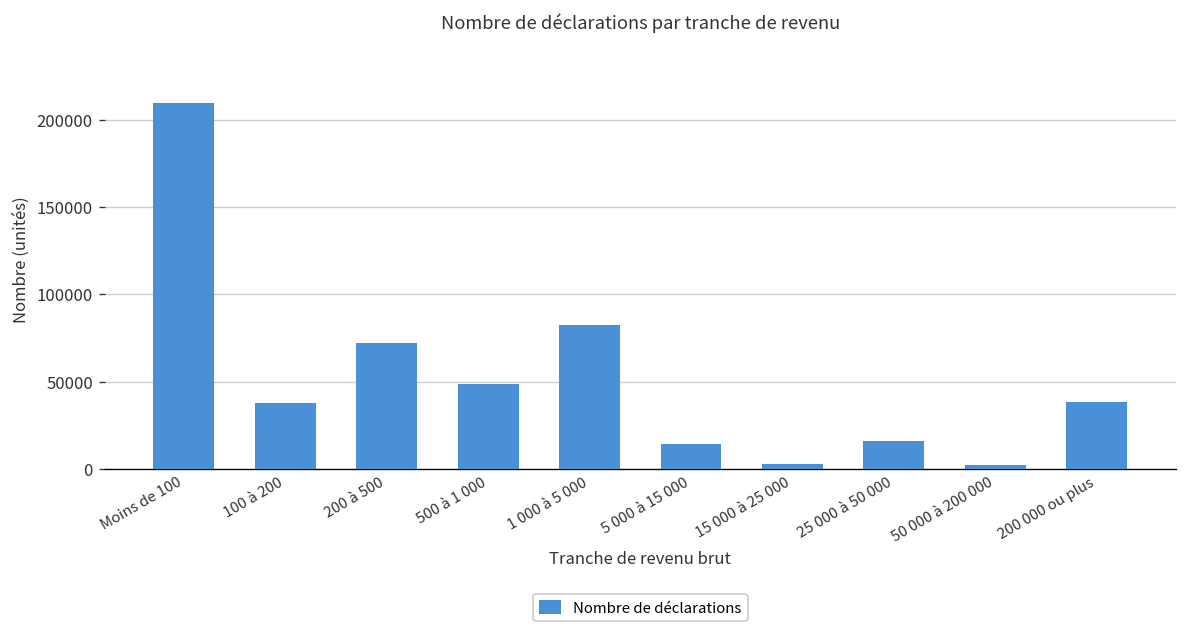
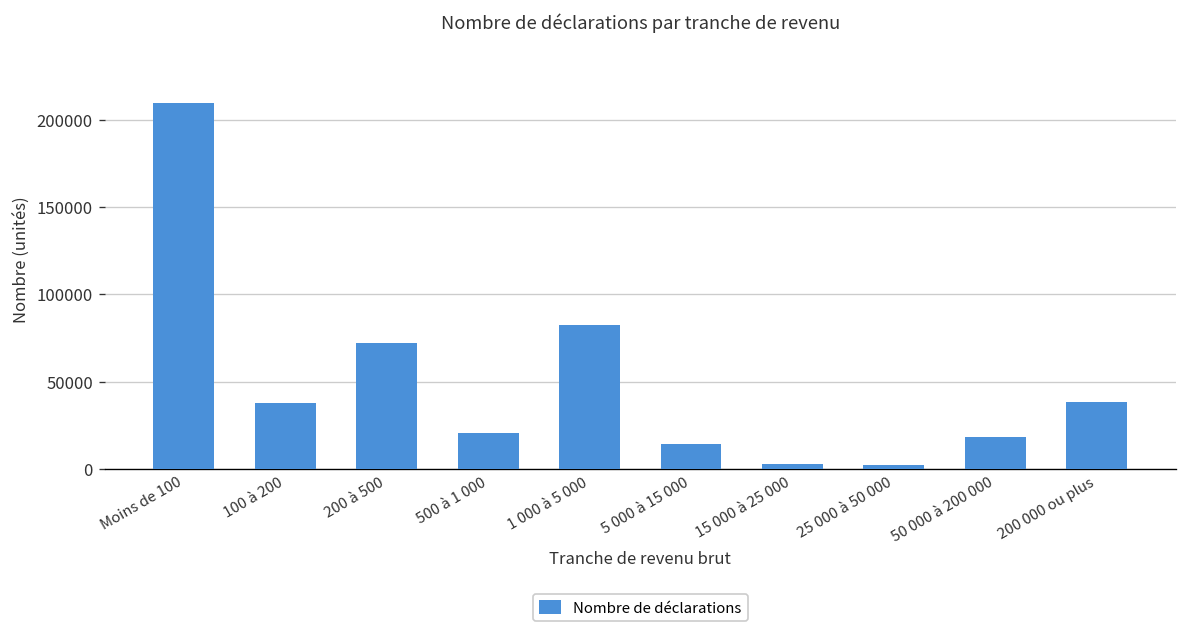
500 à 1 000: 49000 -> 21000
25 000 à 50 000: 16000 -> 2000
50 000 à 200 000: 2000 -> 18000
